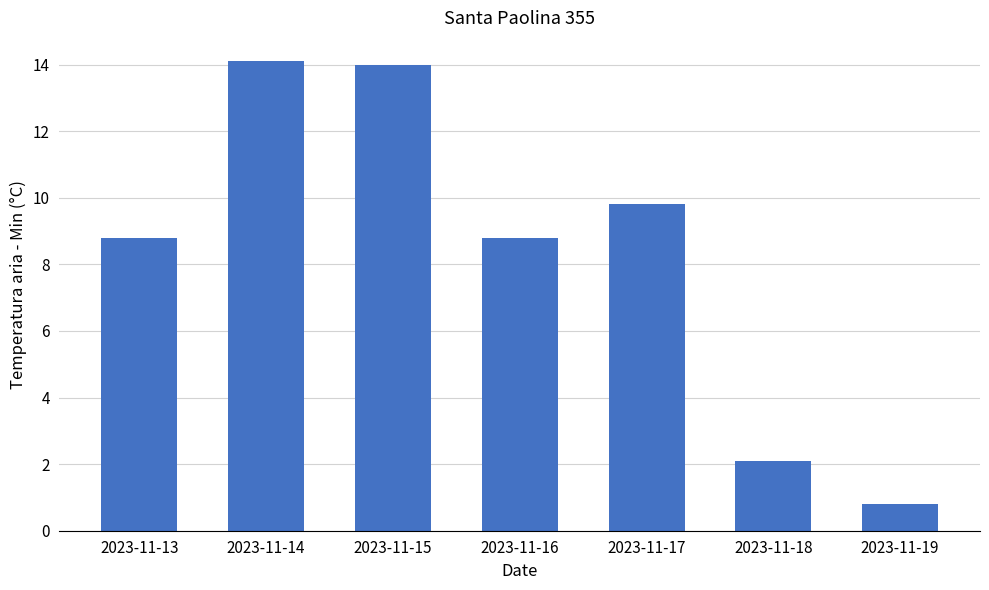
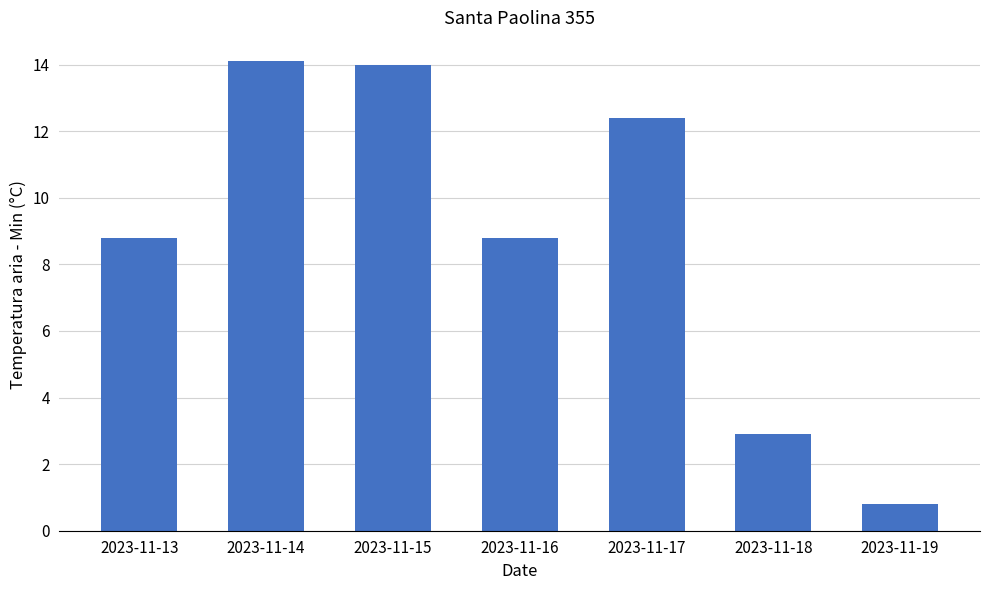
2023-11-17: 9.8 -> 12.4
2023-11-18: 2.1 -> 2.9
